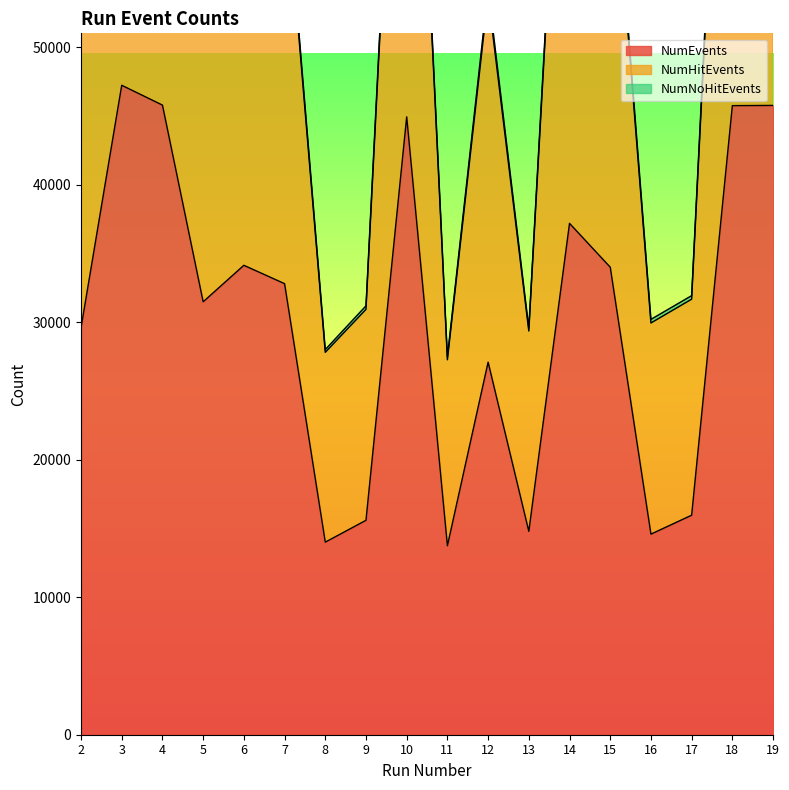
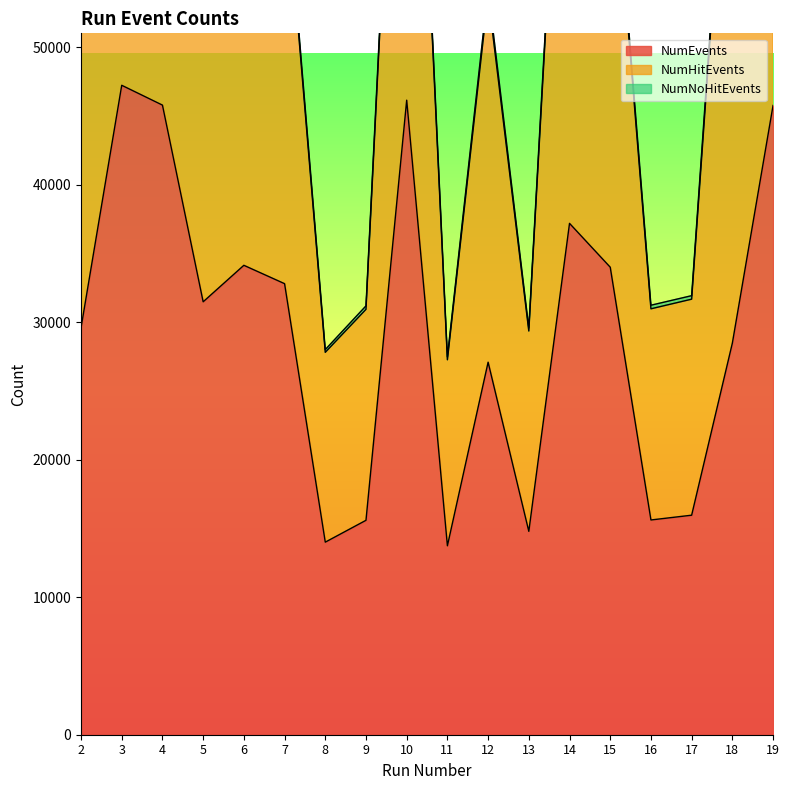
NumEvents, 10: 44900 -> 46100
NumEvents, 16: 14600 -> 15600
NumEvents, 18: 45700 -> 28500
